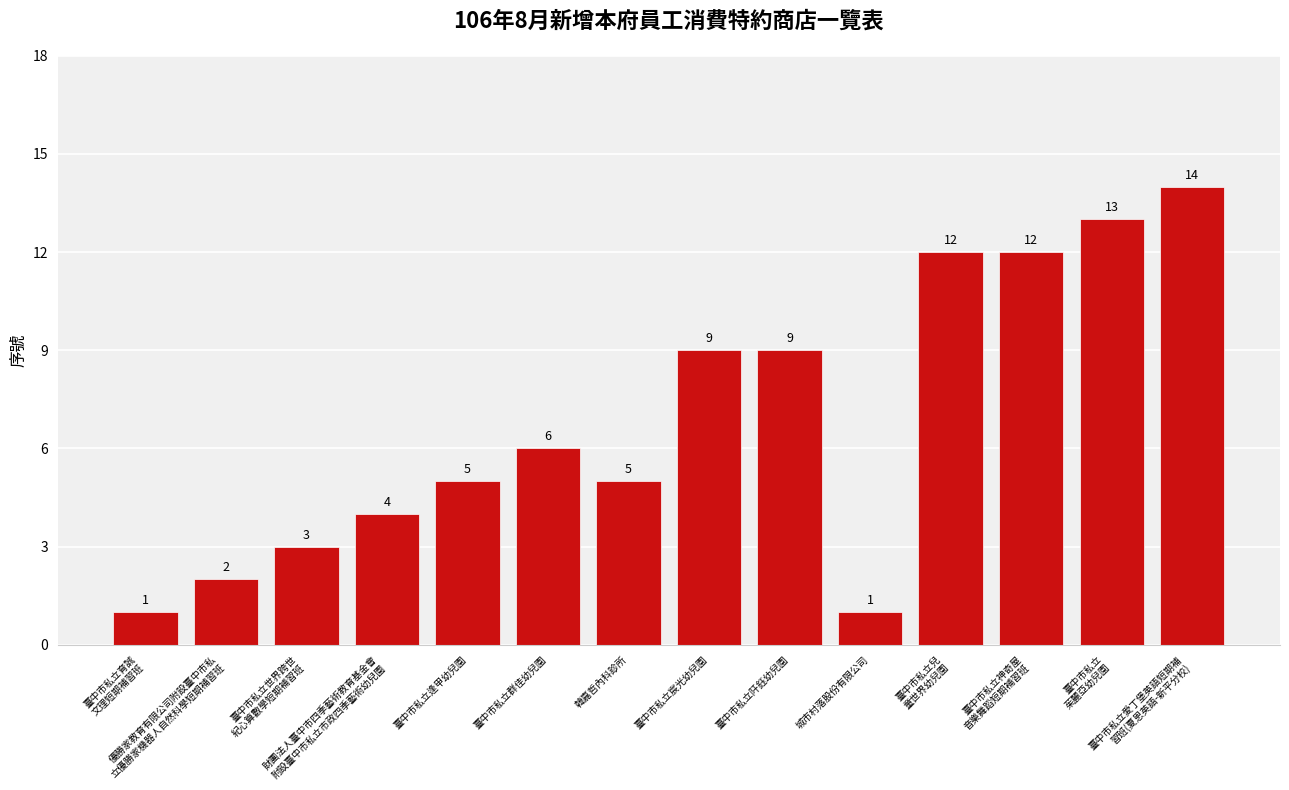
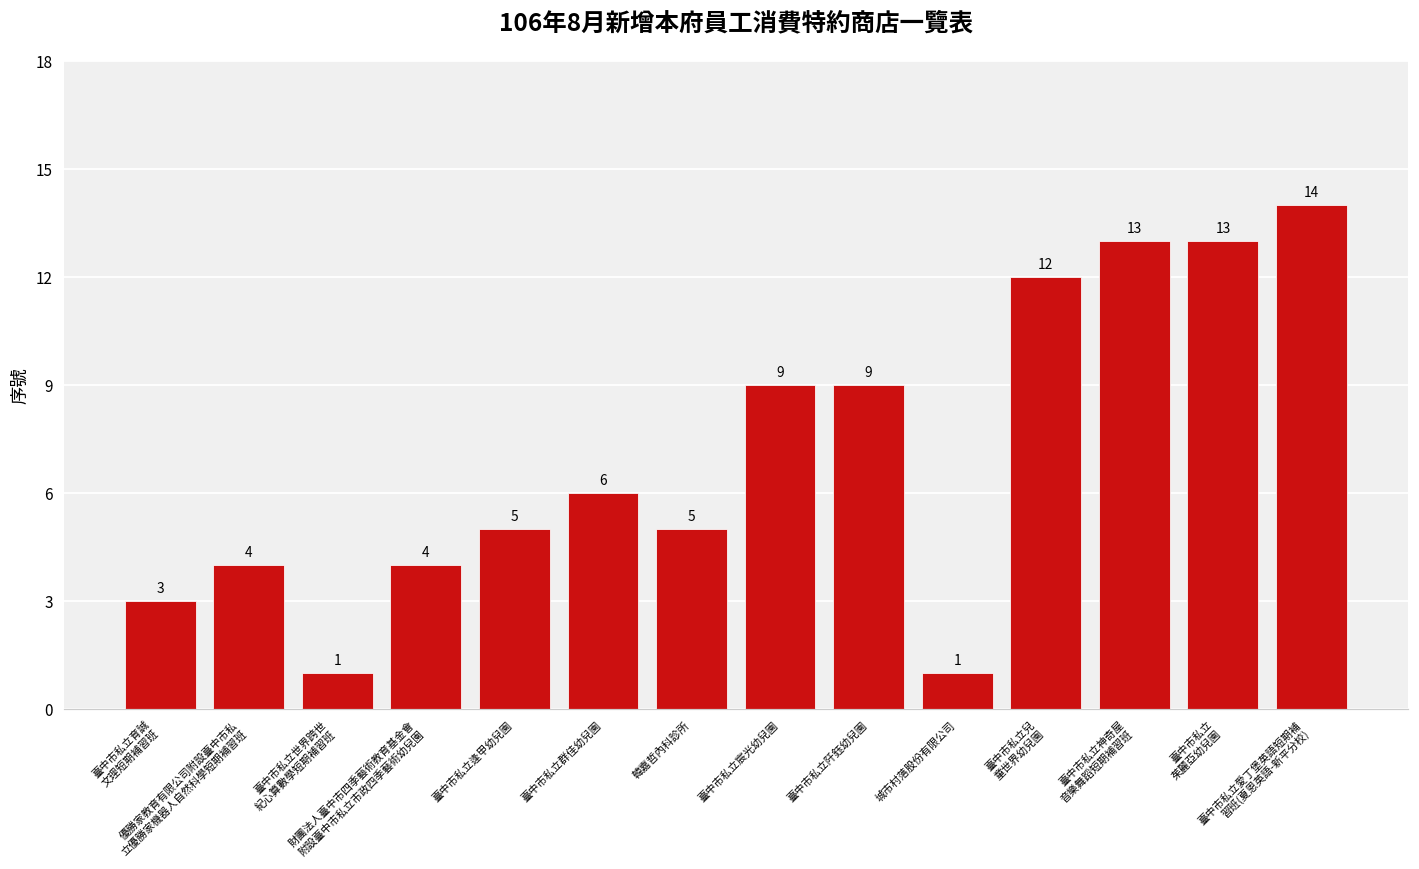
臺中市私立育誠 文理短期補習班: 1 -> 3
優勝家教育有限公司附設臺中市私 立優勝家機器人自然科學短期補習班: 2 -> 4
臺中市私立世界跨世 紀心算數學短期補習班: 3 -> 1
臺中市私立神奇屋 音樂舞蹈短期補習班: 12 -> 13
